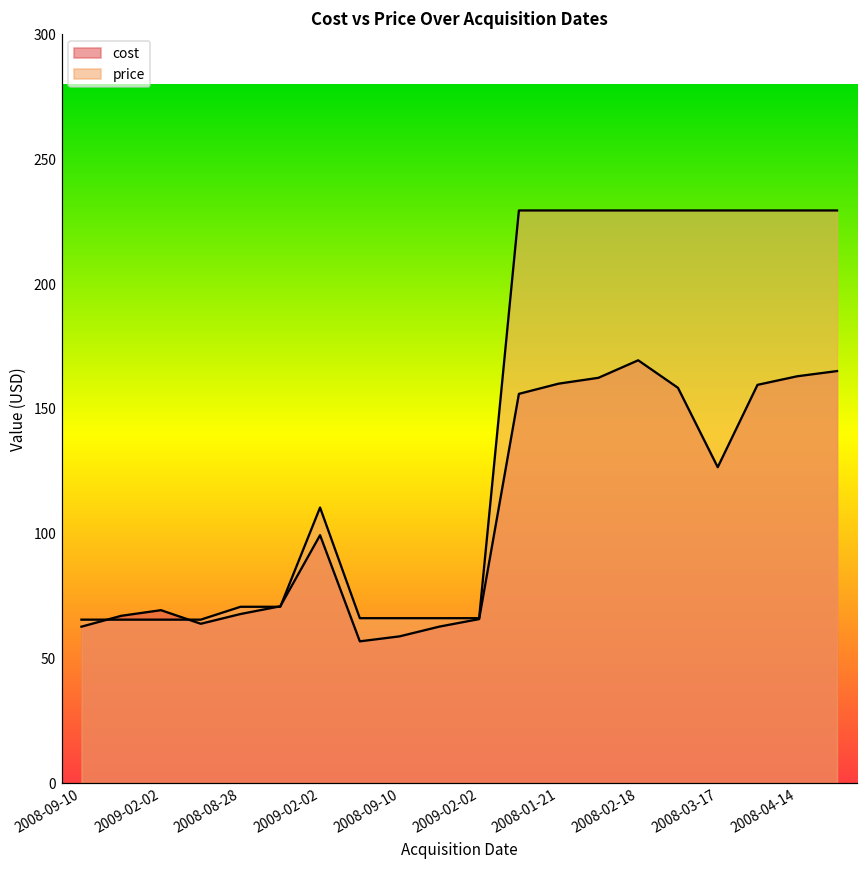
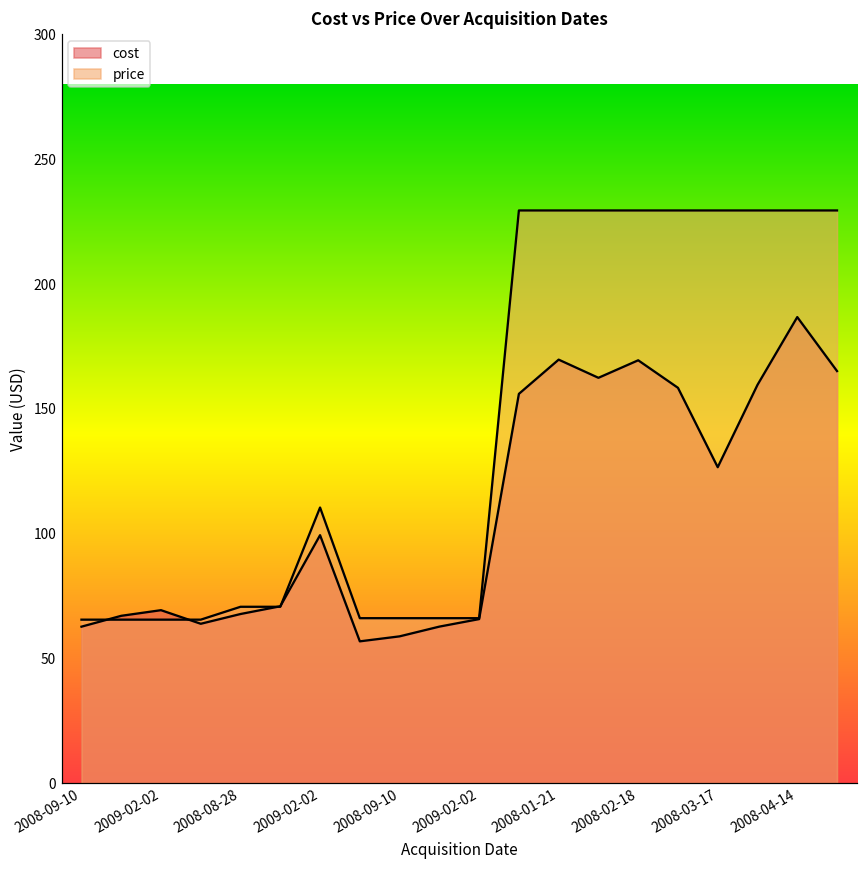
cost, 2008-01-21: 160 -> 170
cost, 2008-04-14: 163 -> 187
